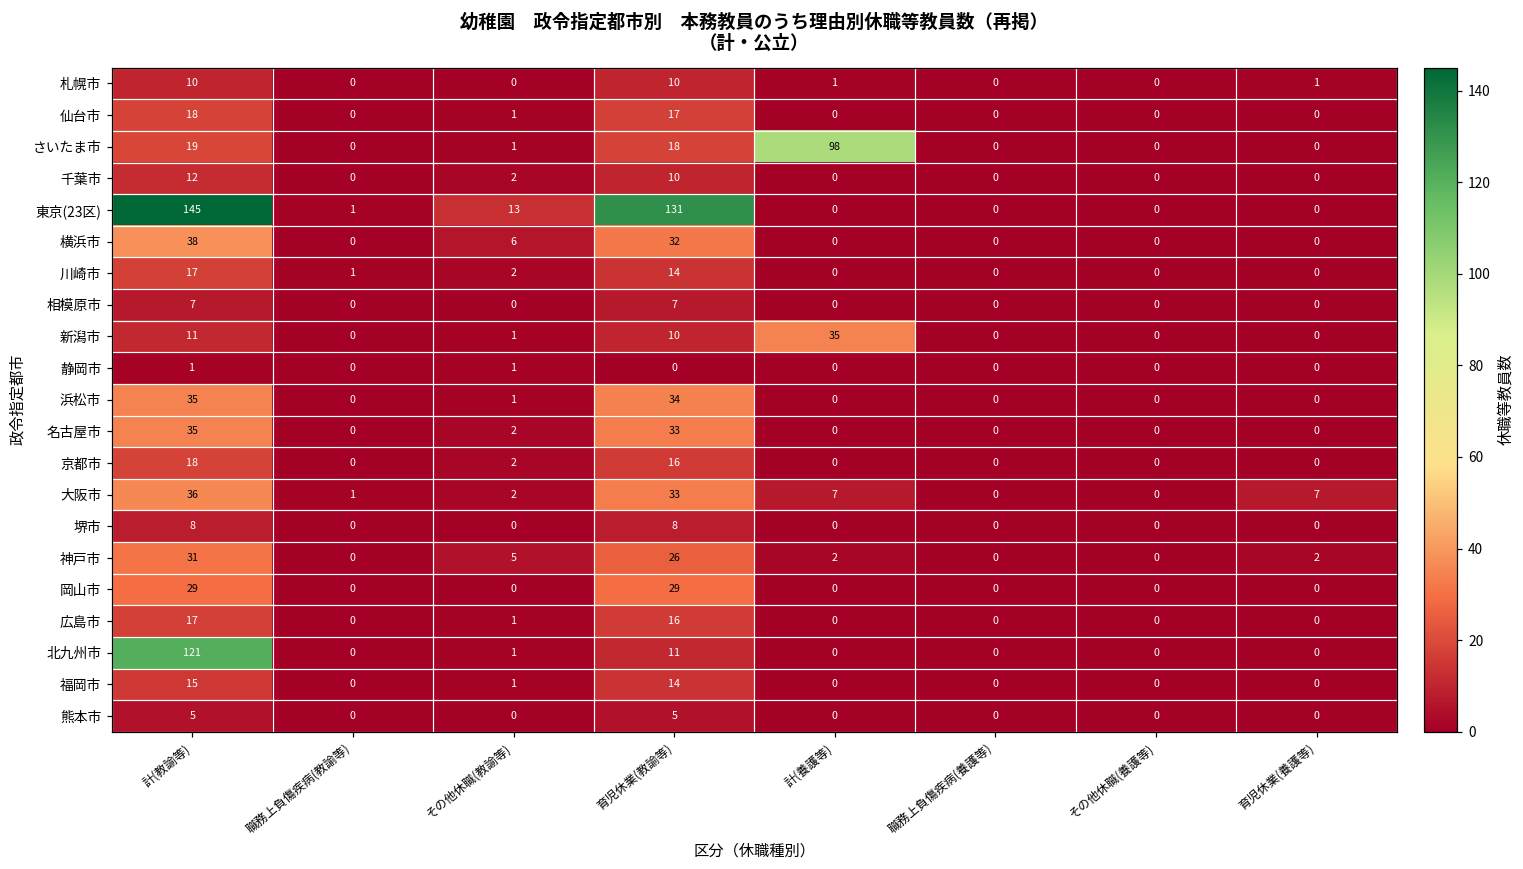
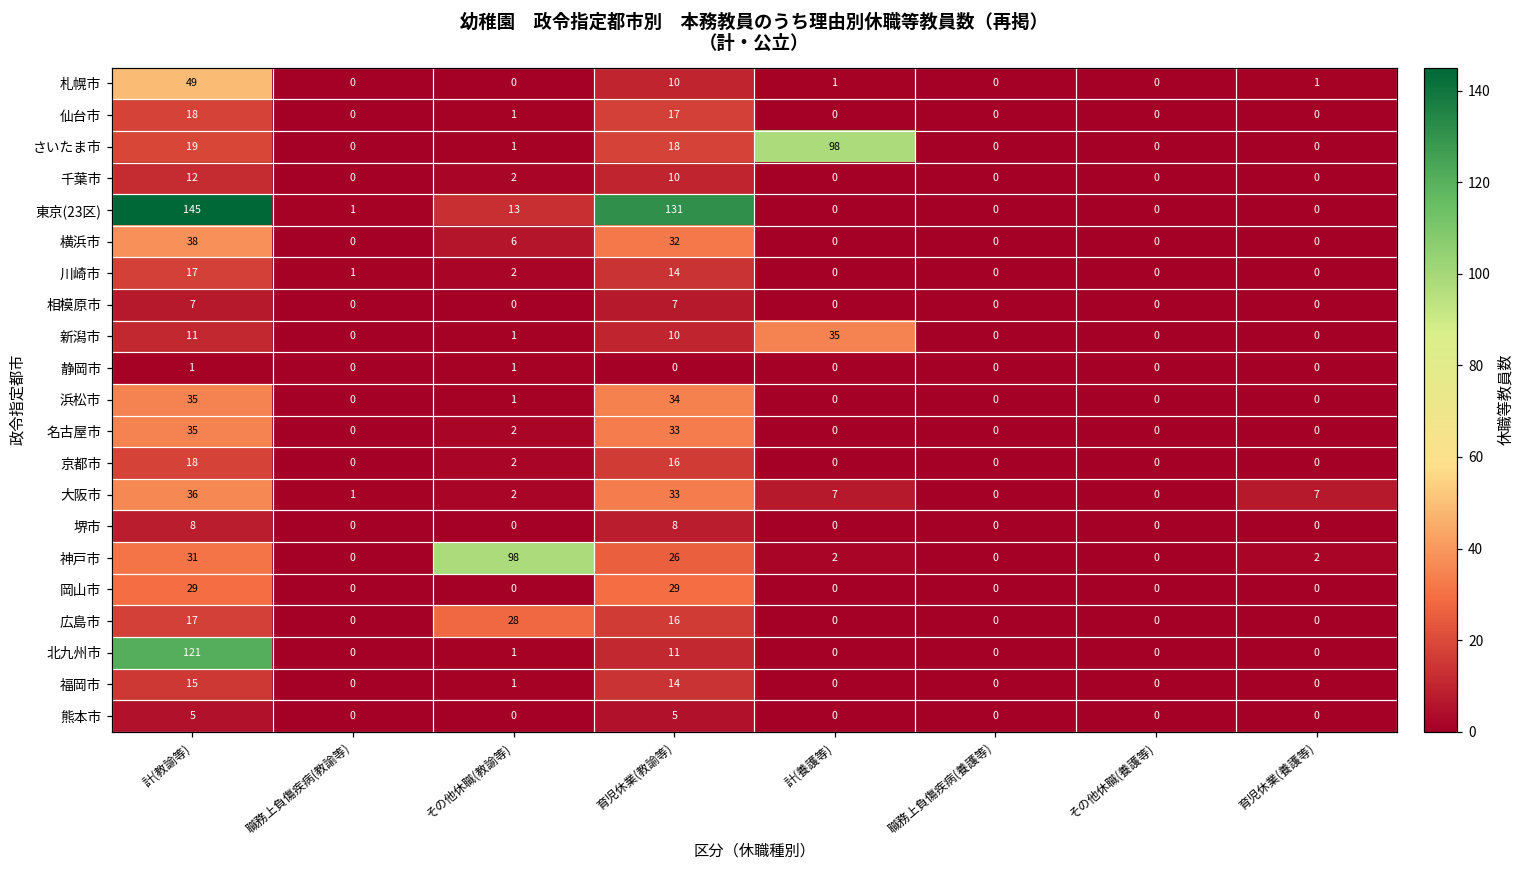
札幌市, 計(教諭等): 10 -> 49
神戸市, その他休職(教諭等): 5 -> 98
広島市, その他休職(教諭等): 1 -> 28
